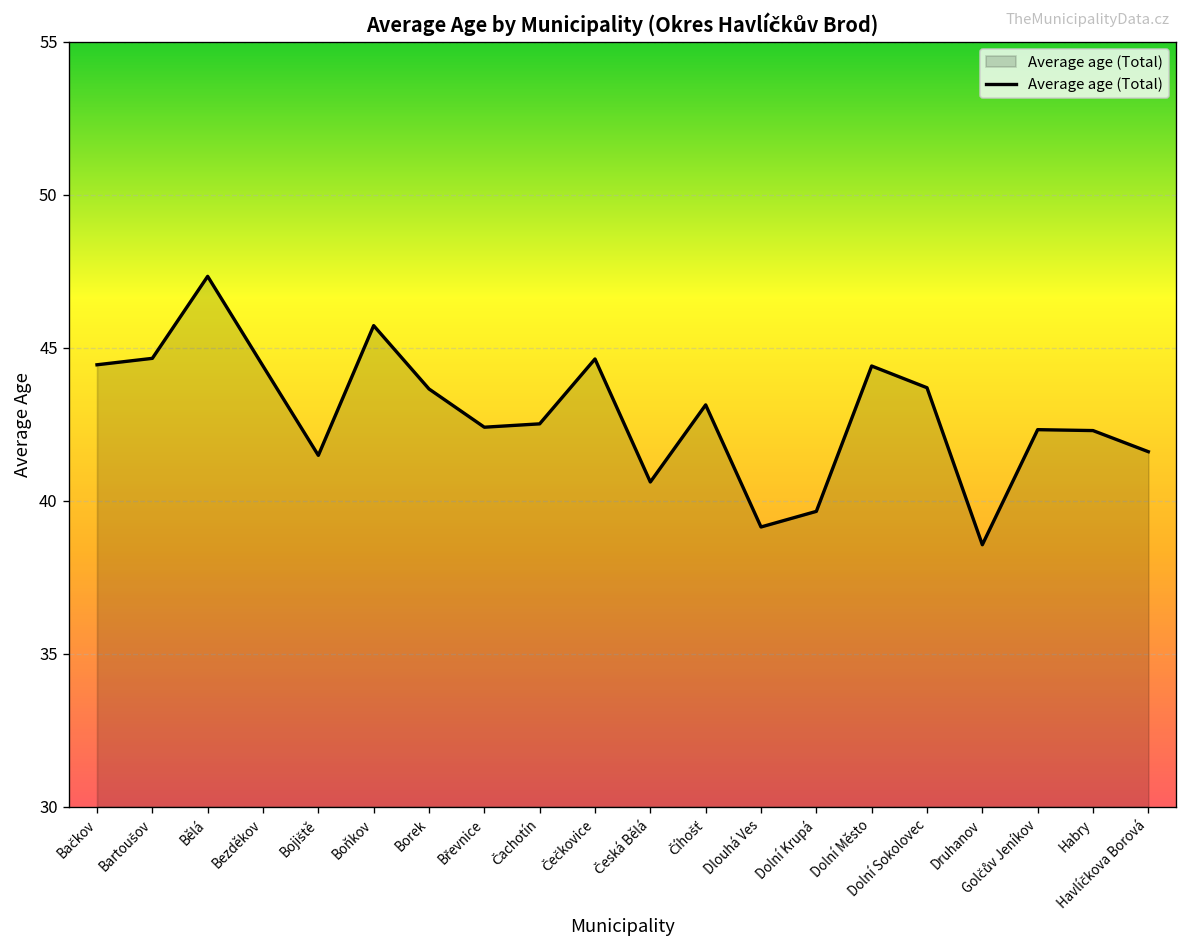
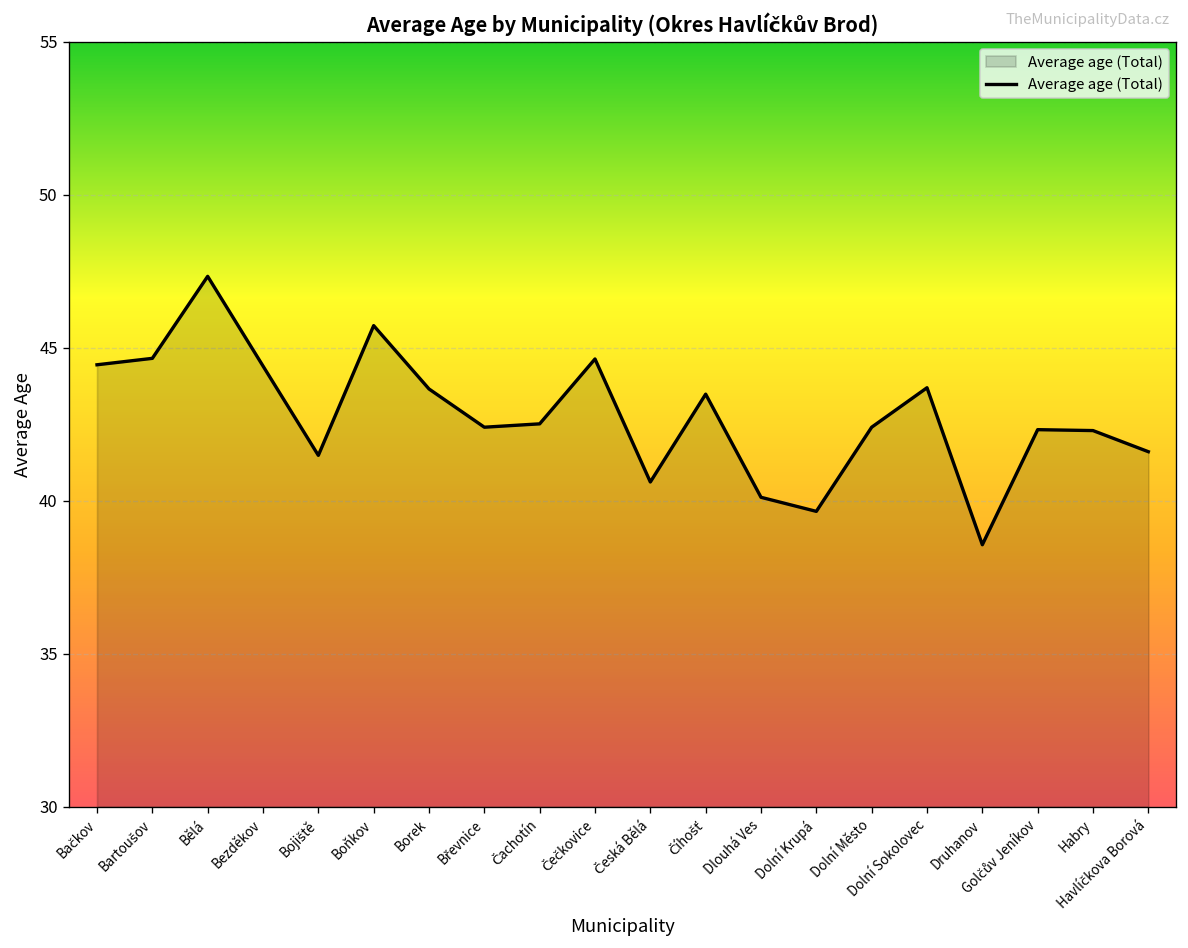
Číhošť: 43.1 -> 43.5
Dlouhá Ves: 39.1 -> 40.1
Dolní Město: 44.4 -> 42.4
